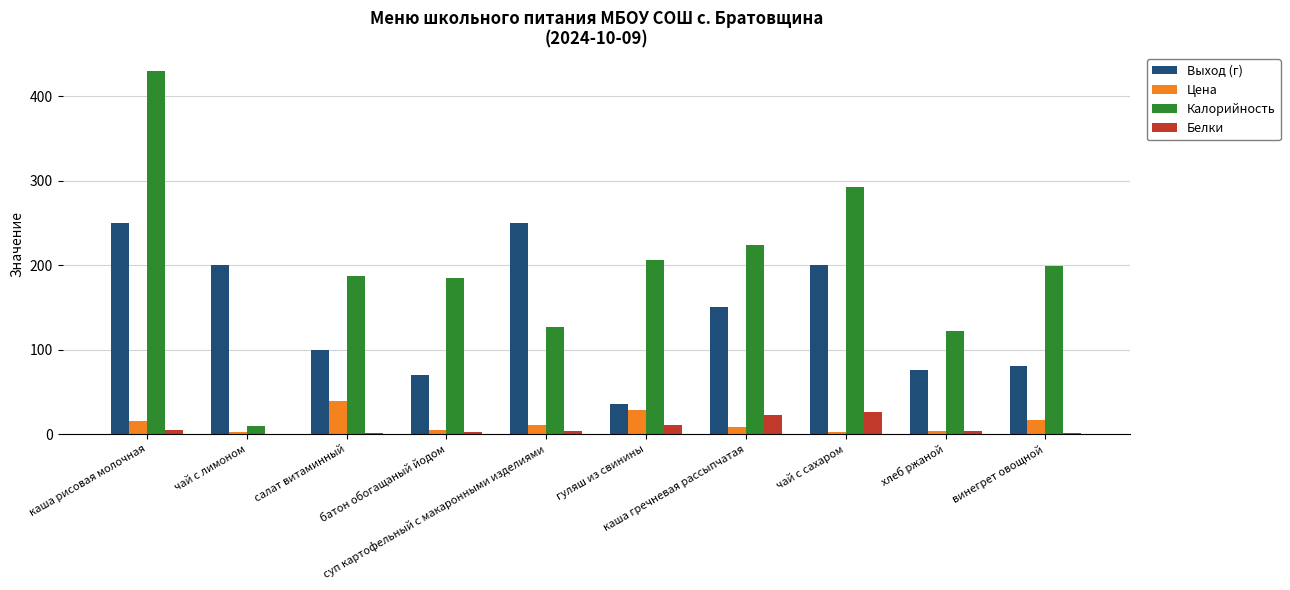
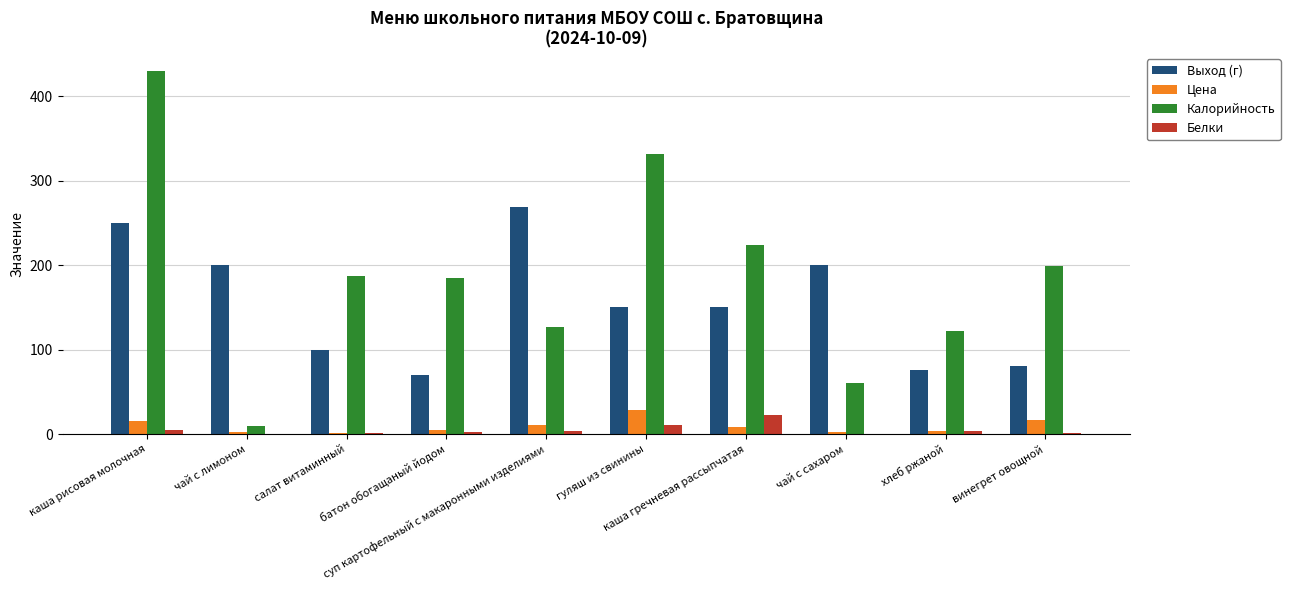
Цена, салат витаминный: 40 -> 0
Выход (г), суп картофельный с макаронными изделиями: 250 -> 270
Выход (г), гуляш из свинины: 40 -> 150
Калорийность, гуляш из свинины: 210 -> 330
Калорийность, чай с сахаром: 290 -> 60
Белки, чай с сахаром: 30 -> 0
